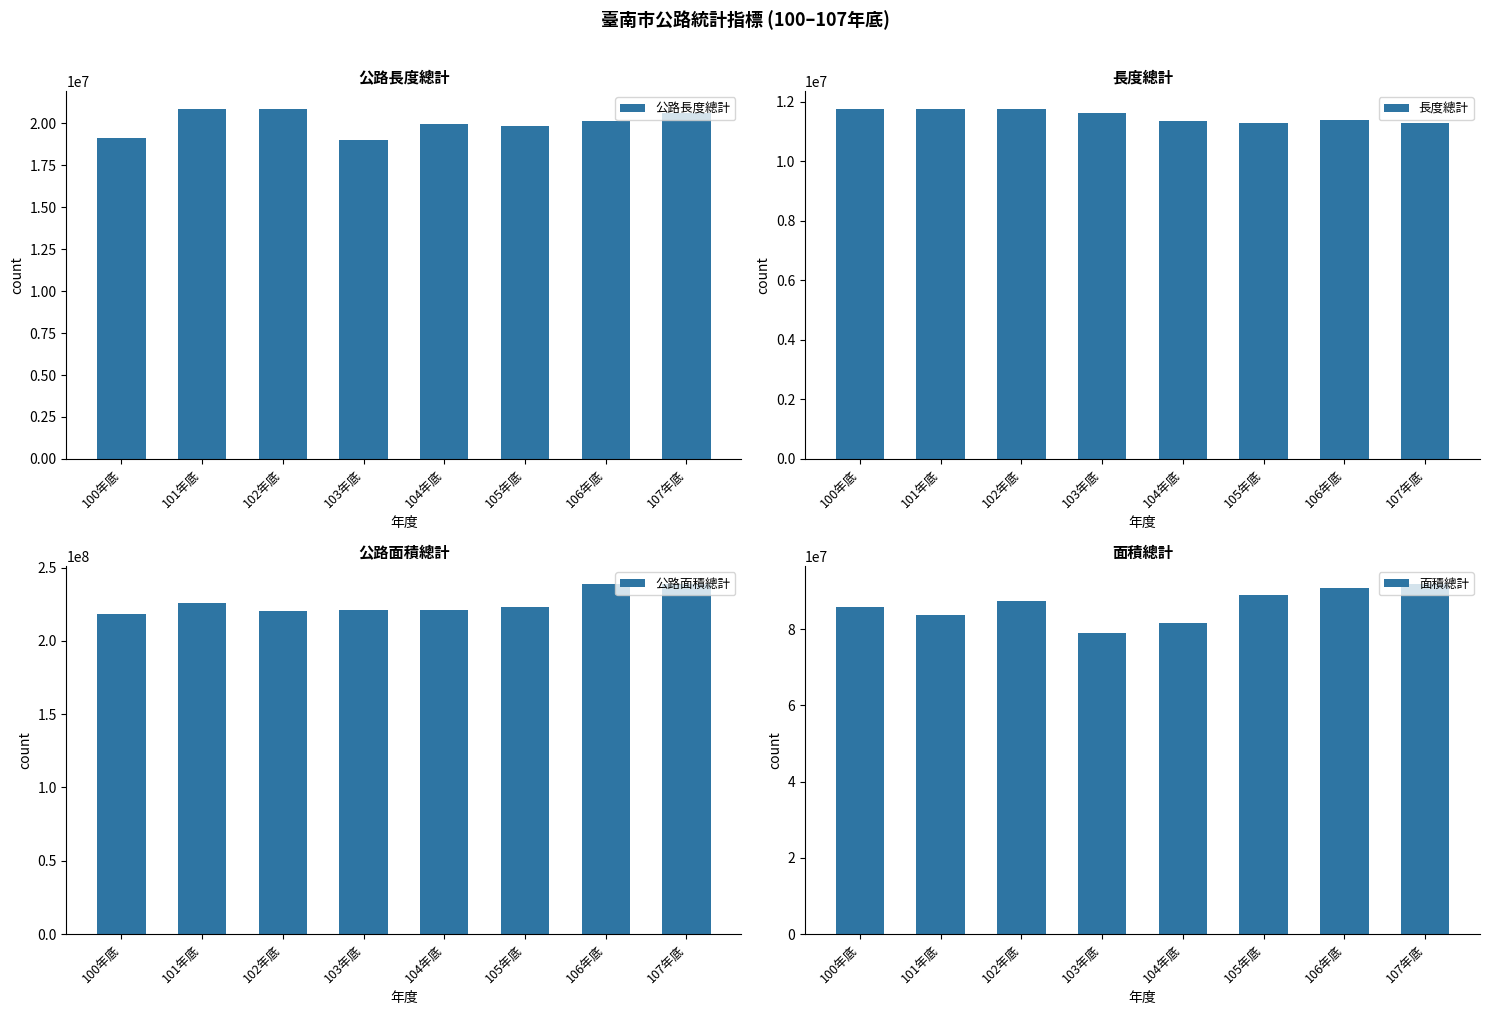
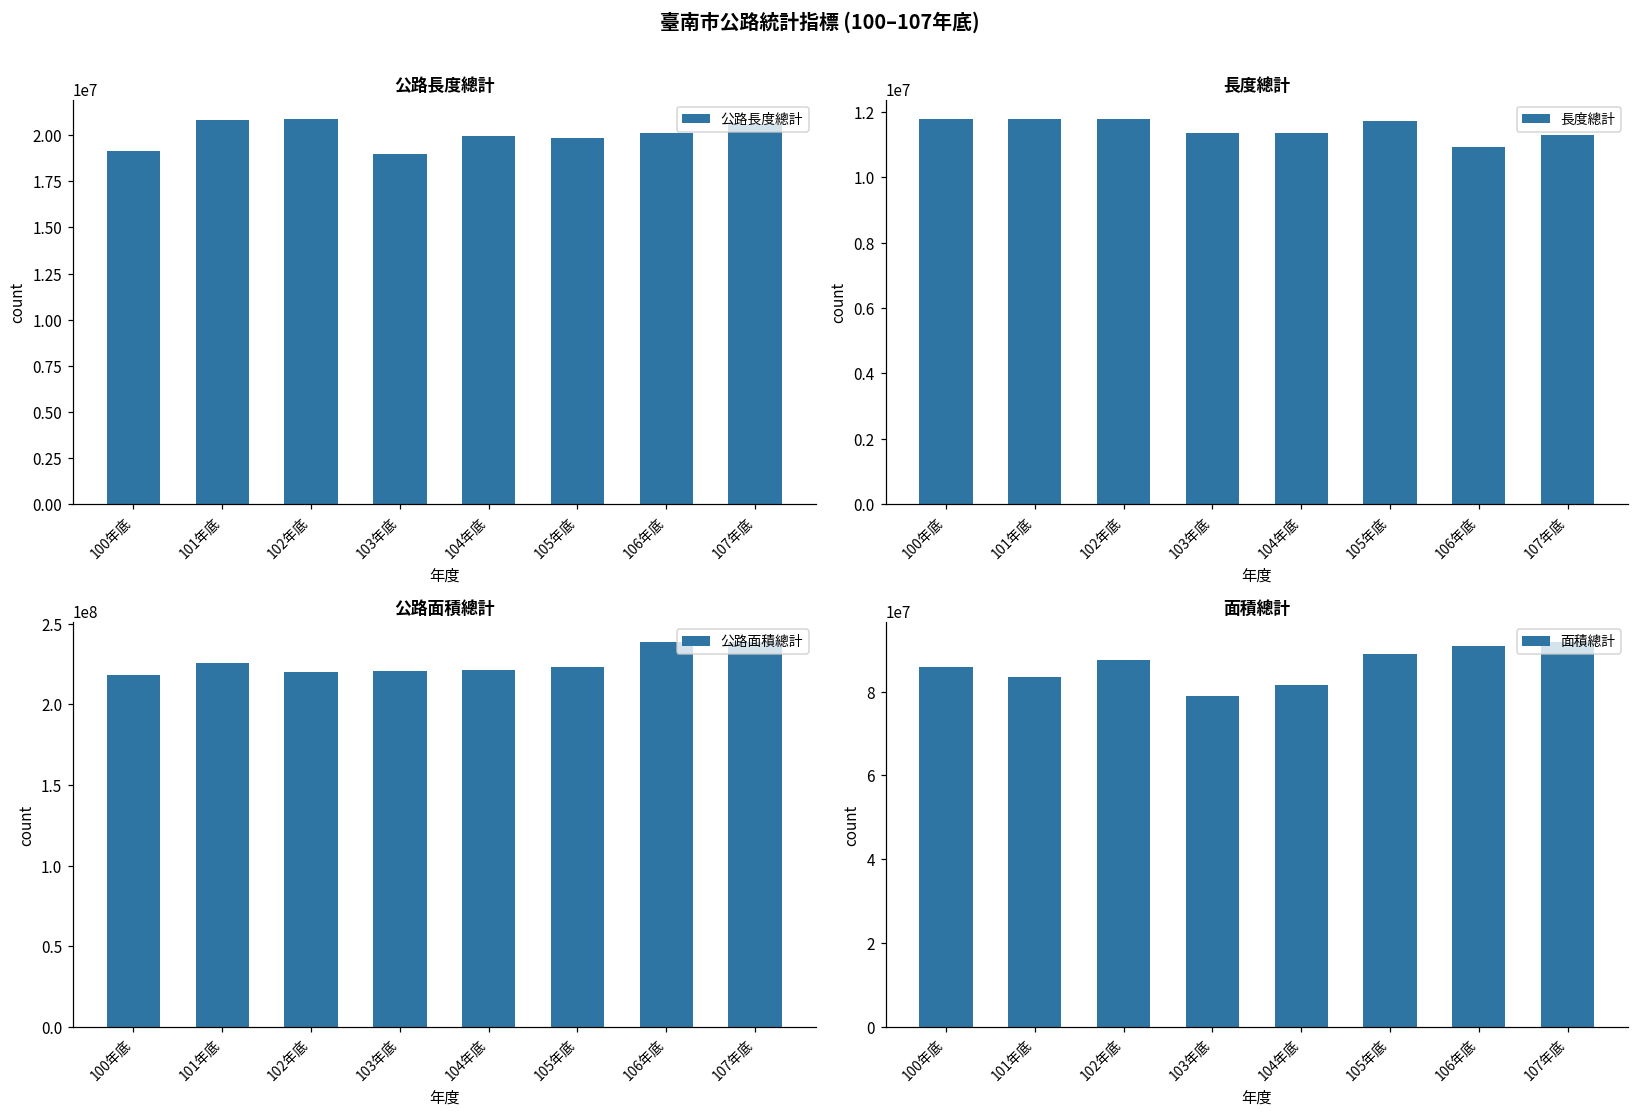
長度總計, 103年底: 11600000 -> 11400000
長度總計, 105年底: 11300000 -> 11700000
長度總計, 106年底: 11400000 -> 10900000
